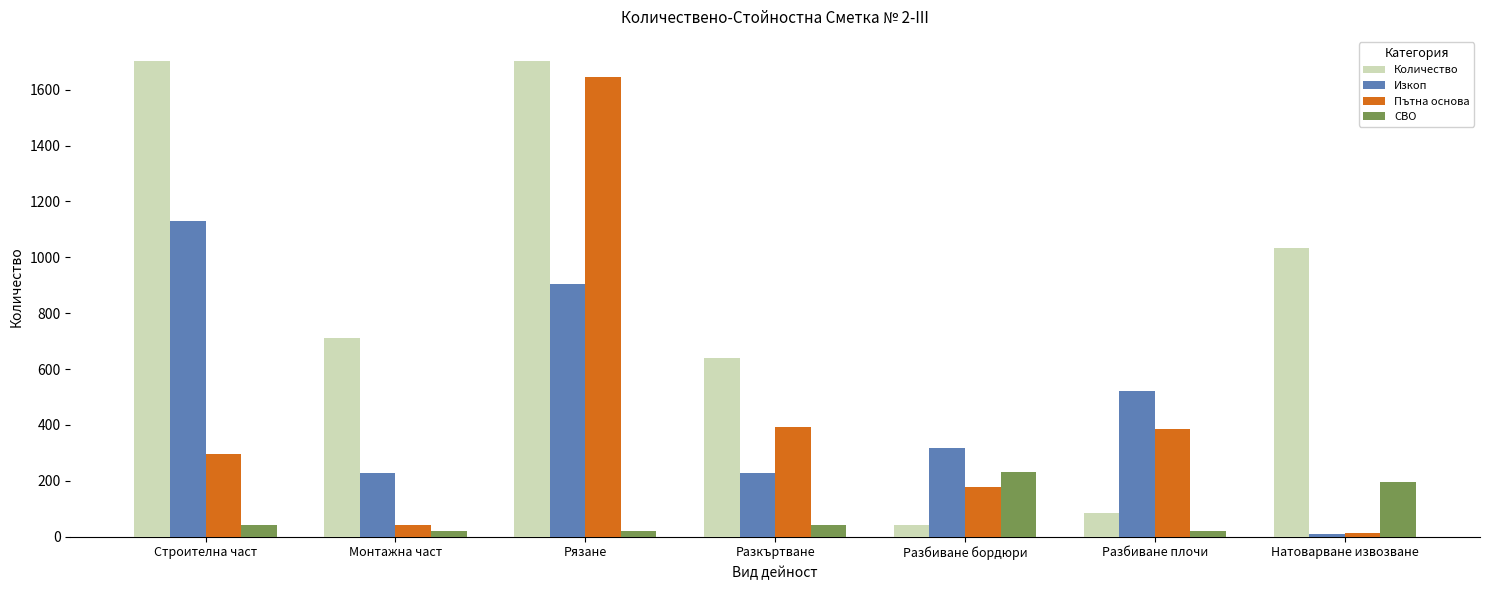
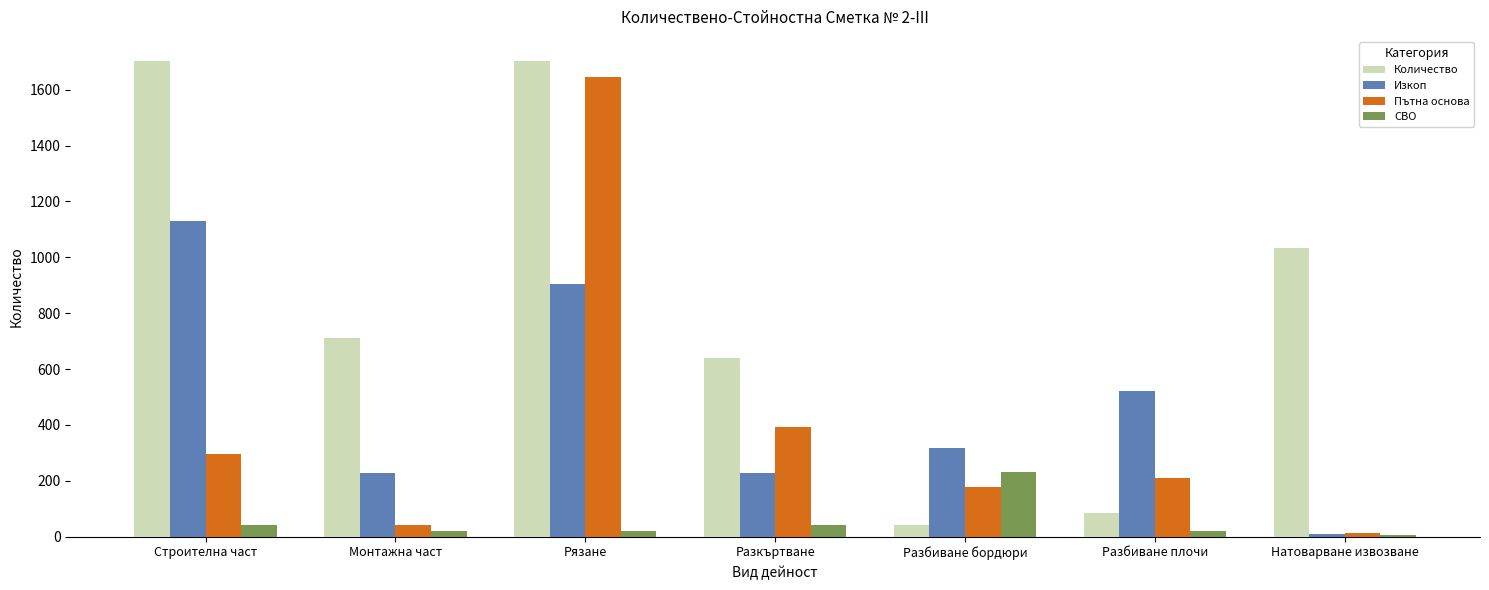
Пътна основа, Разбиване плочи: 380 -> 210
СВО, Натоварване извозване: 190 -> 10
